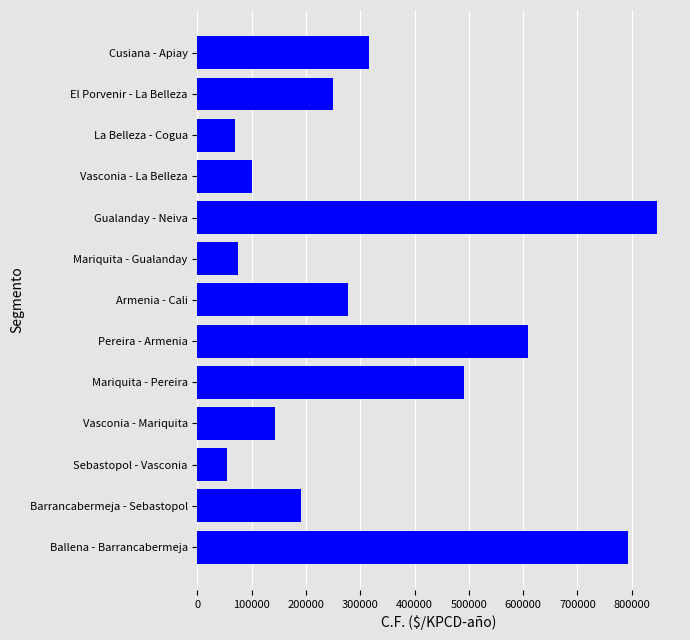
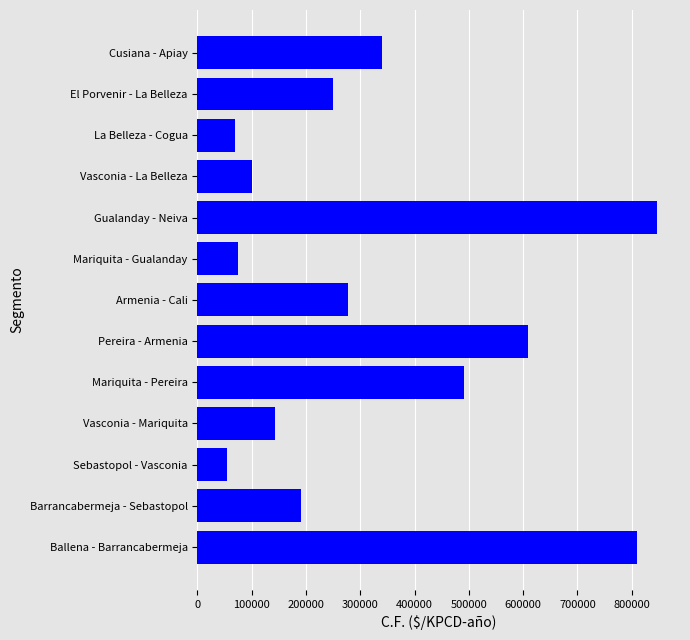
Cusiana - Apiay: 320000 -> 340000
Ballena - Barrancabermeja: 790000 -> 810000
